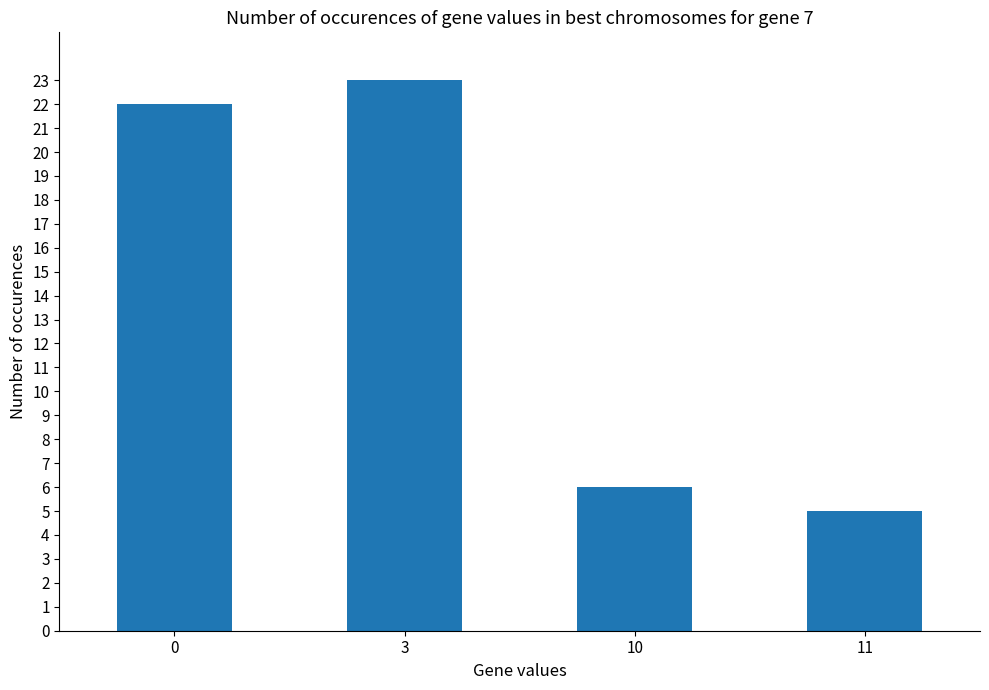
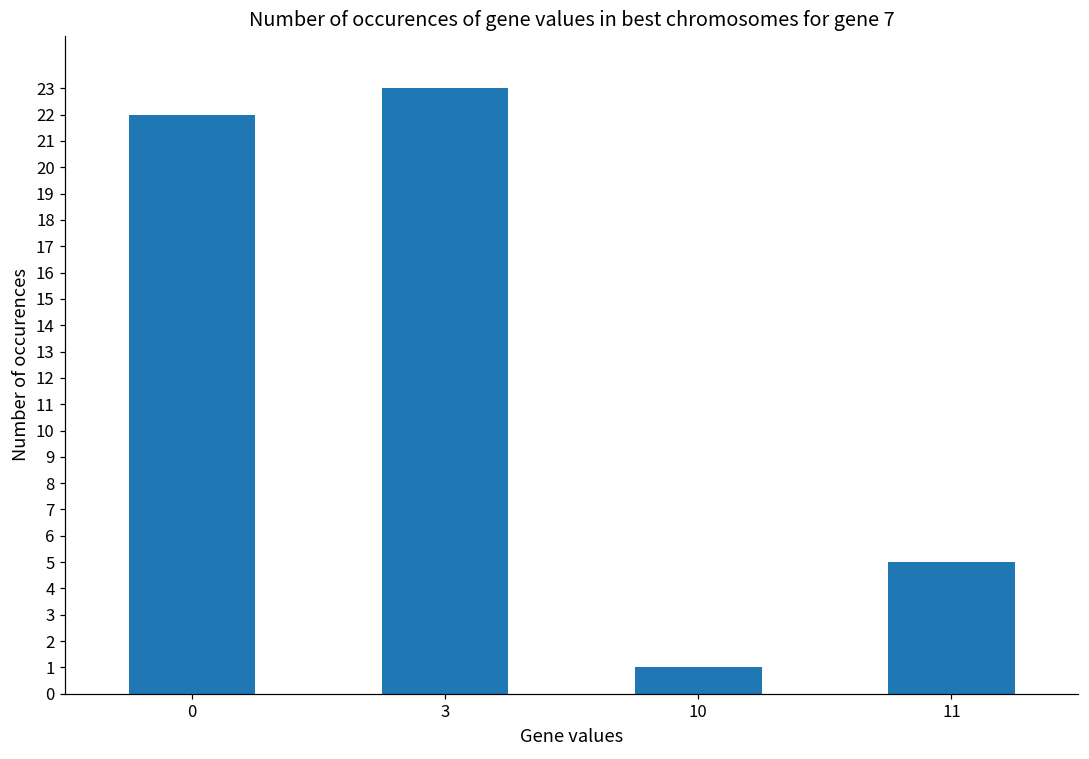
10: 6 -> 1
